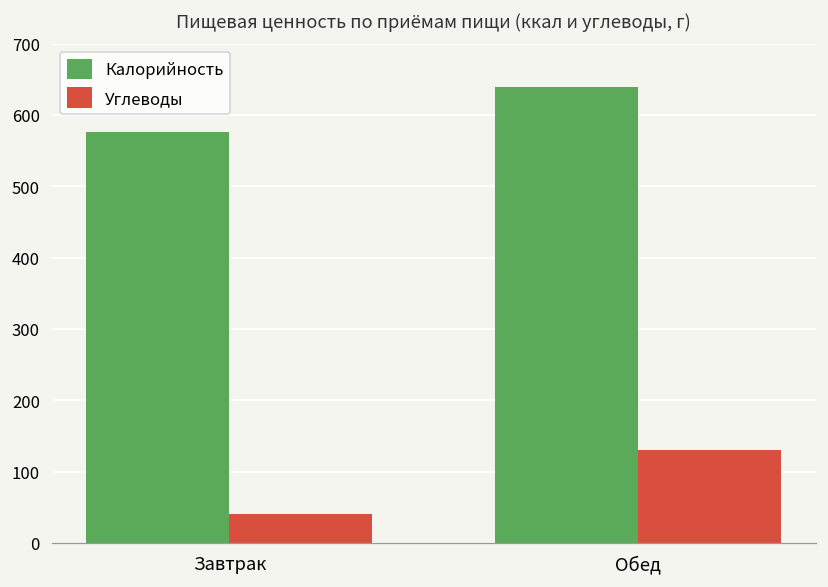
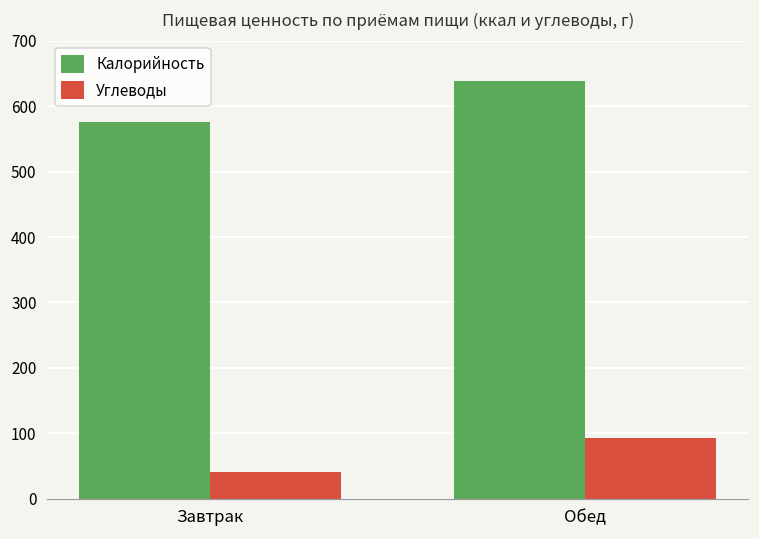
Углеводы, Обед: 130 -> 90
